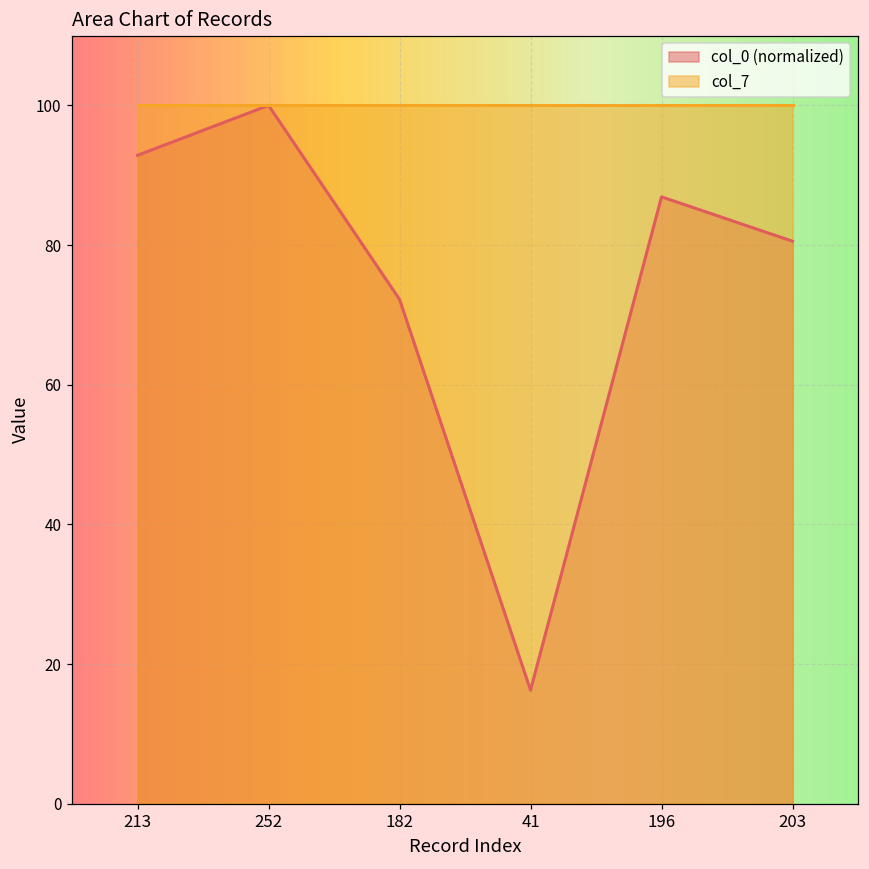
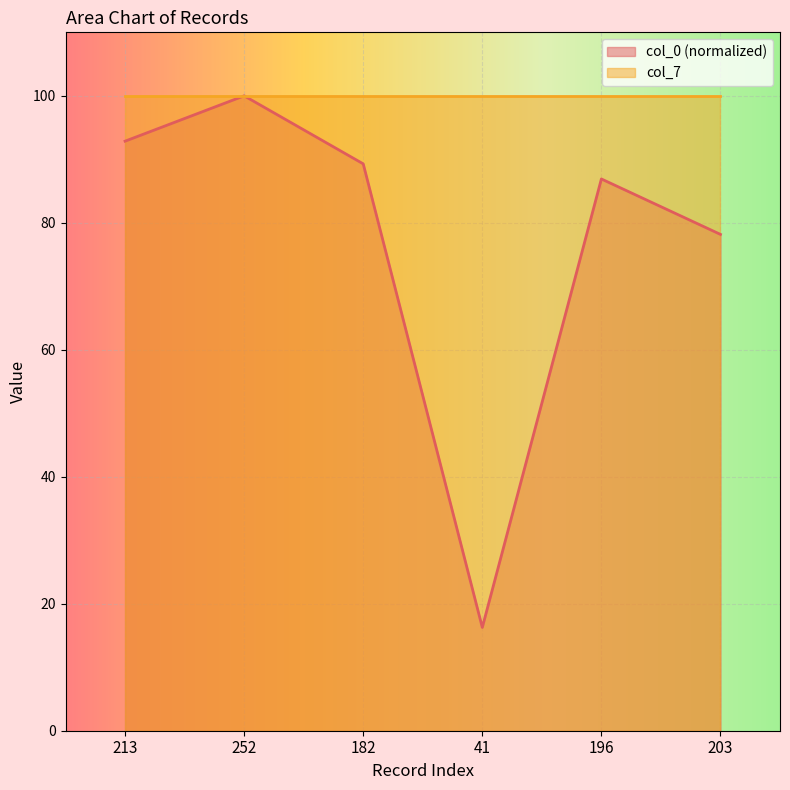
col_0 (normalized), 182: 72 -> 89
col_0 (normalized), 203: 81 -> 78
